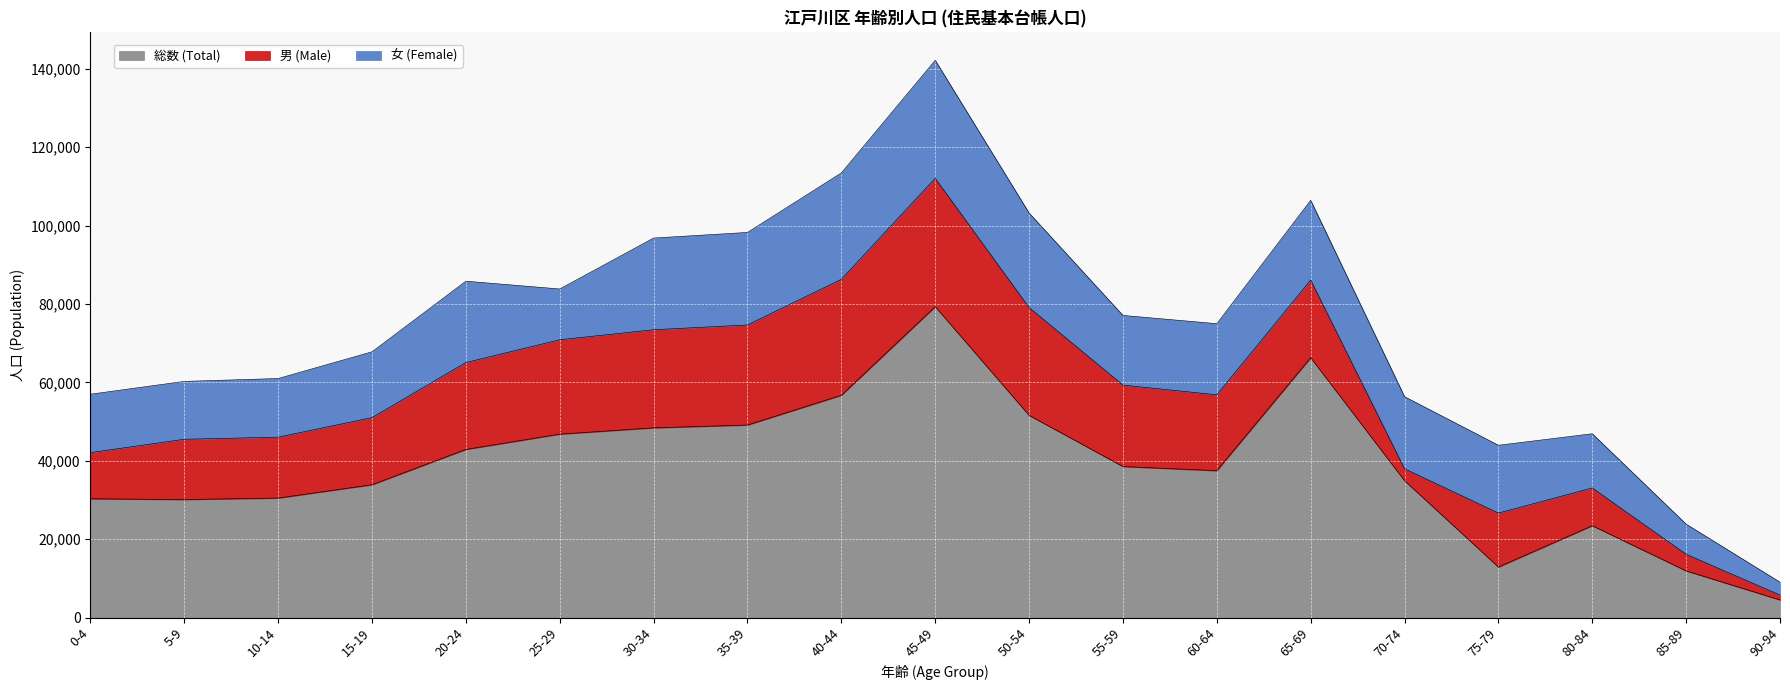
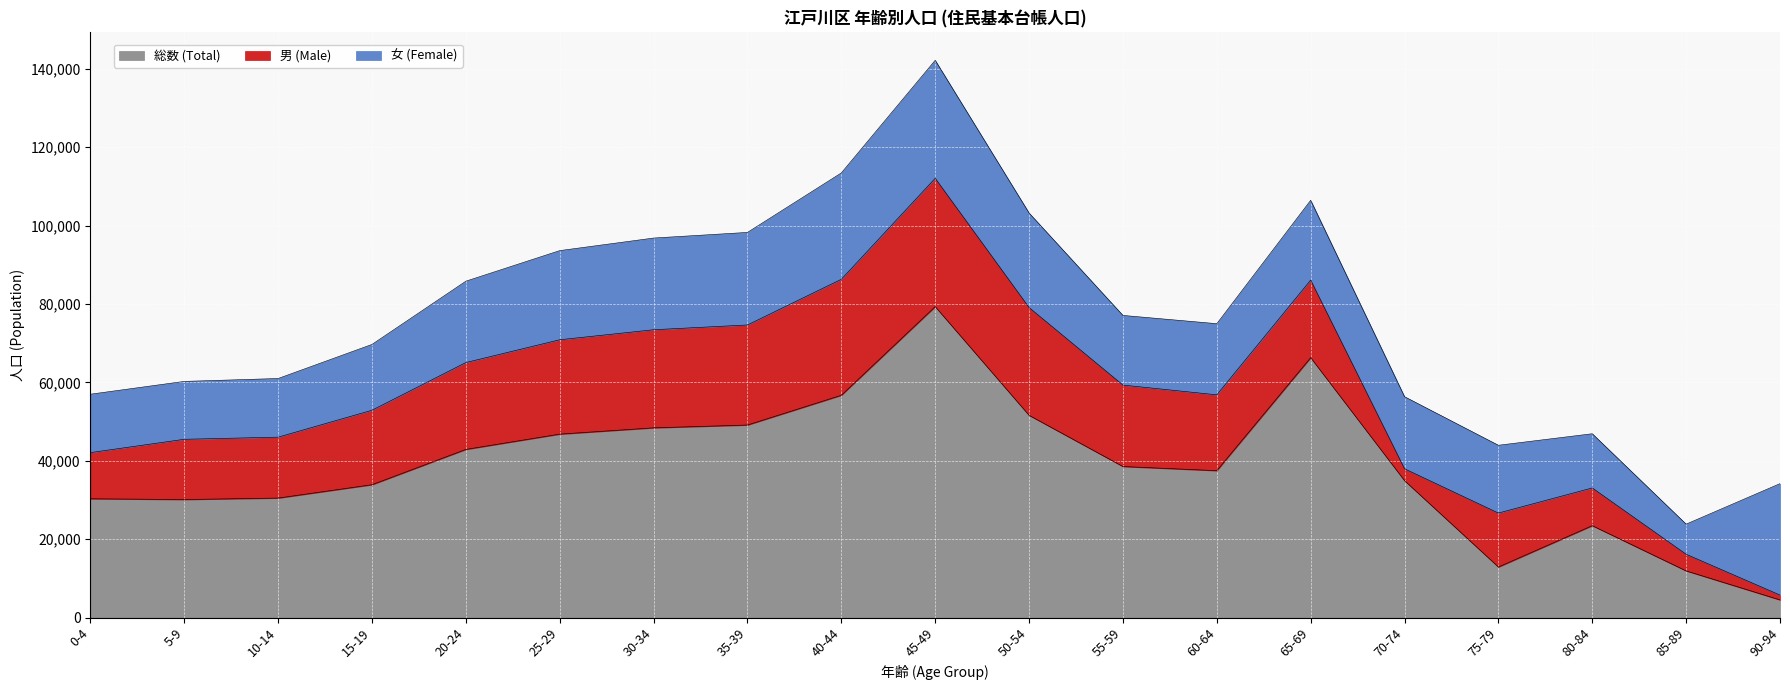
男 (Male), 15-19: 17,000 -> 19,000
女 (Female), 25-29: 13,000 -> 23,000
女 (Female), 90-94: 3,000 -> 28,000
